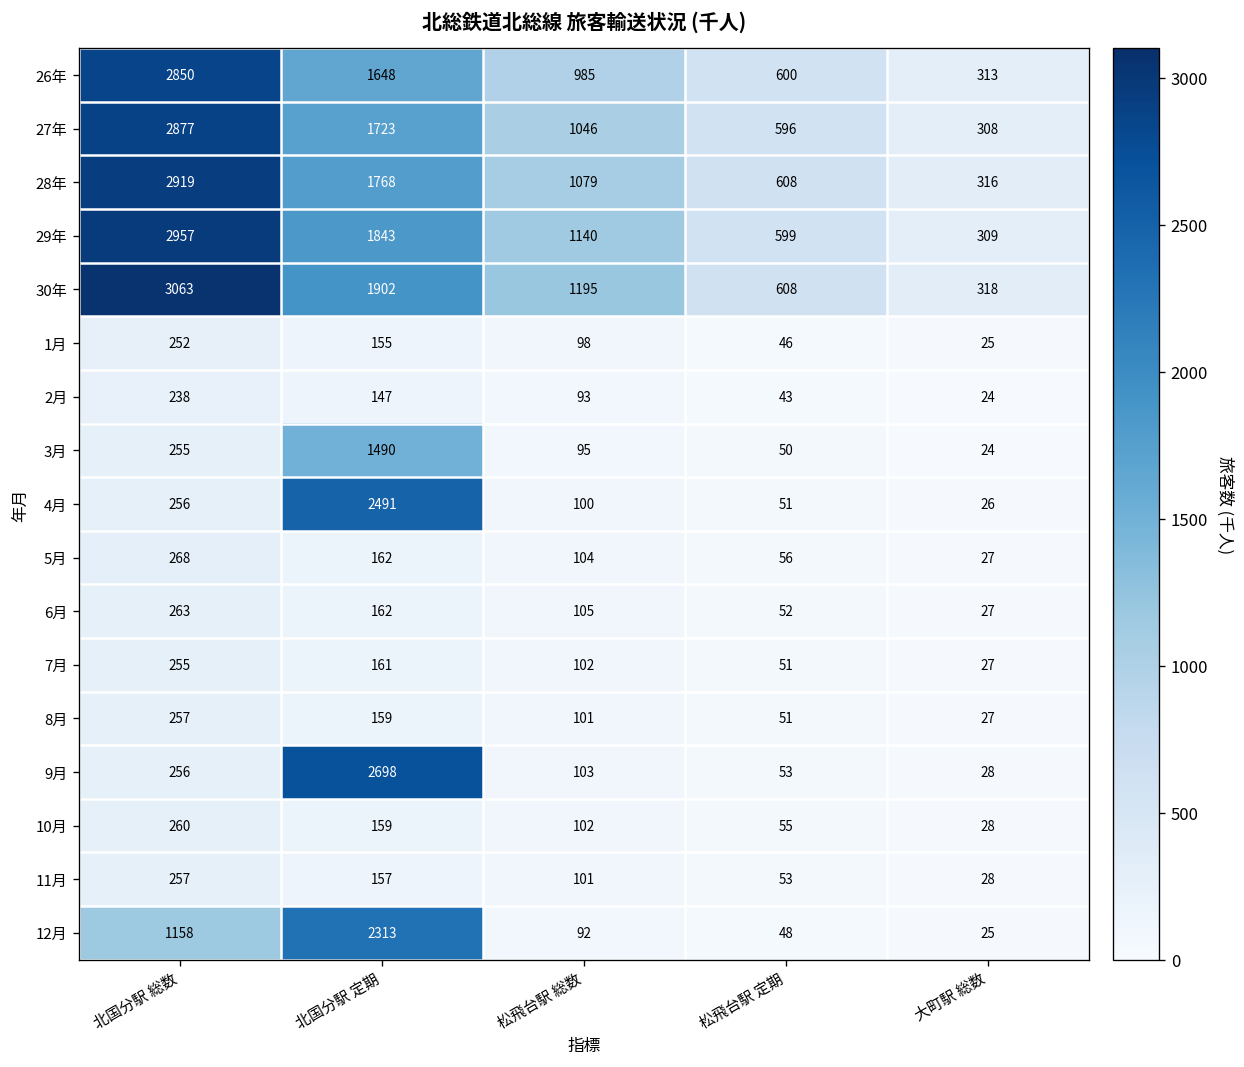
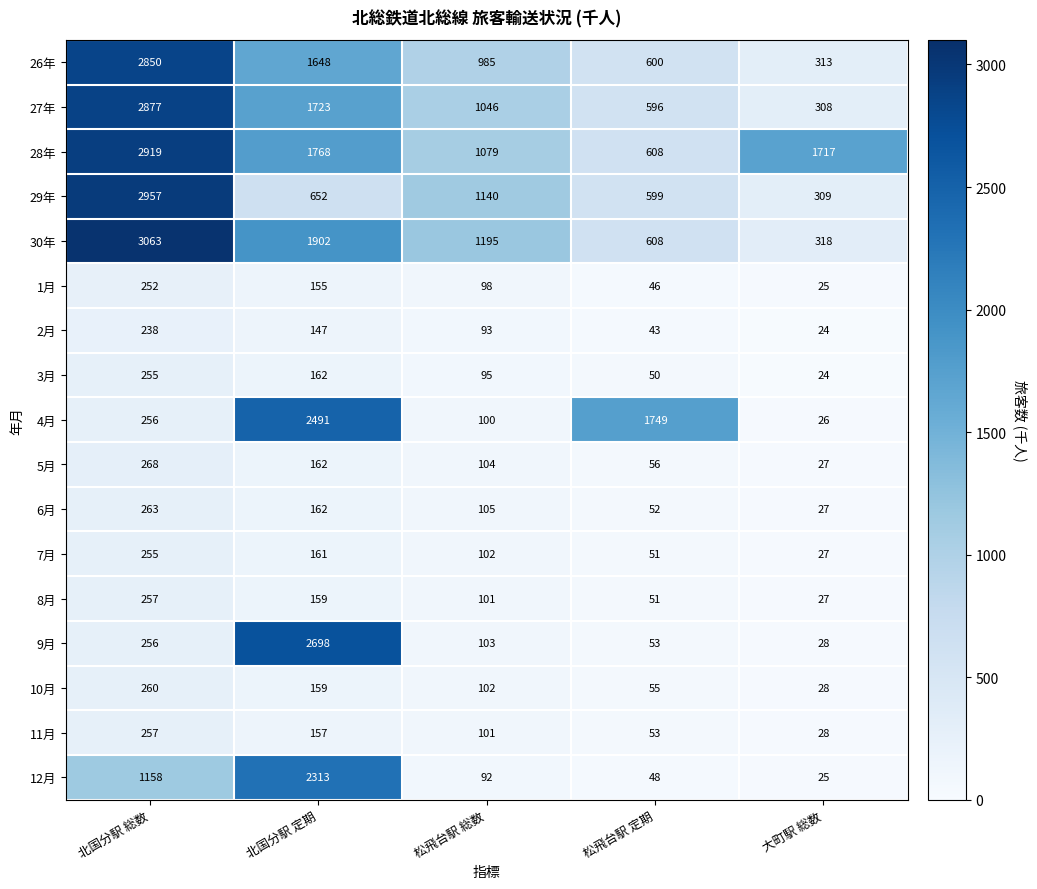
28年, 大町駅 総数: 316 -> 1717
29年, 北国分駅 定期: 1843 -> 652
3月, 北国分駅 定期: 1490 -> 162
4月, 松飛台駅 定期: 51 -> 1749
